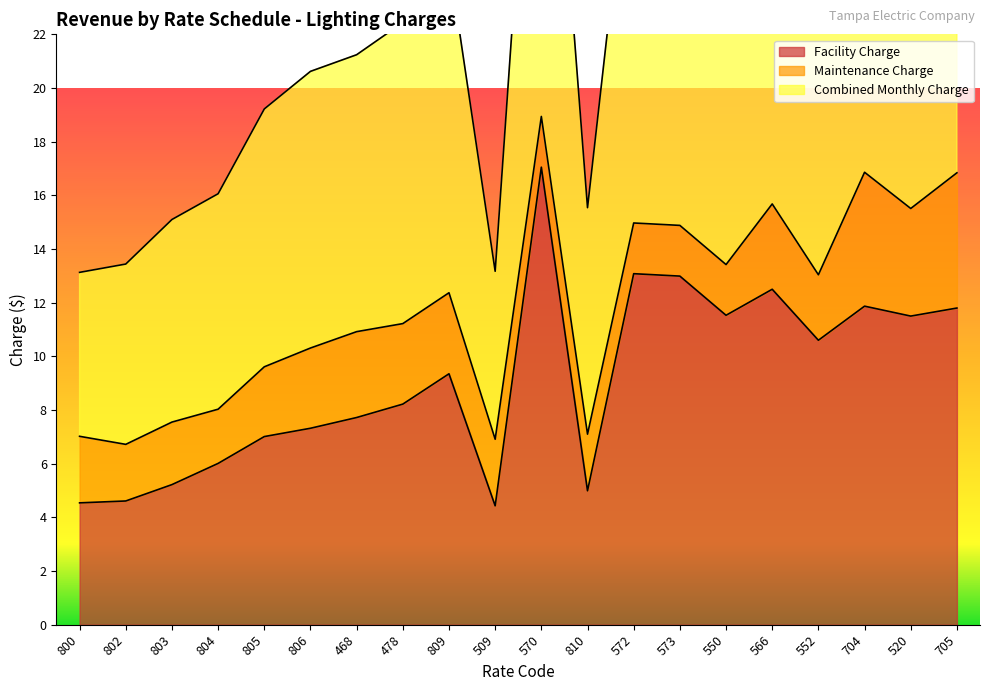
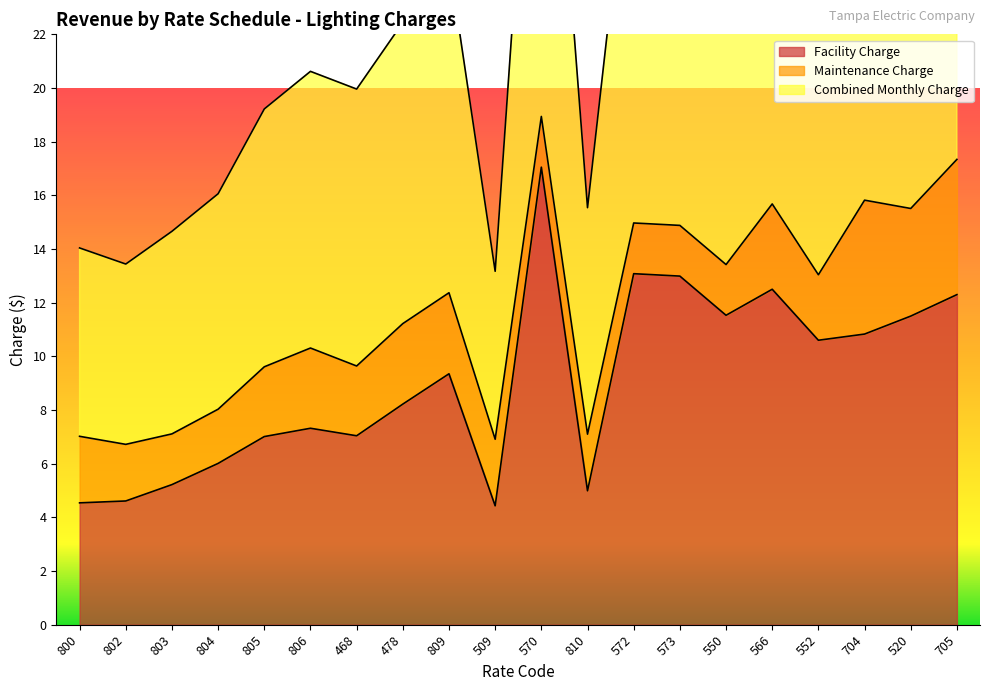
Combined Monthly Charge, 800: 6.1 -> 7.0
Maintenance Charge, 803: 2.3 -> 1.9
Facility Charge, 468: 7.7 -> 7.0
Maintenance Charge, 468: 3.2 -> 2.6
Facility Charge, 704: 11.9 -> 10.8
Facility Charge, 705: 11.8 -> 12.3
